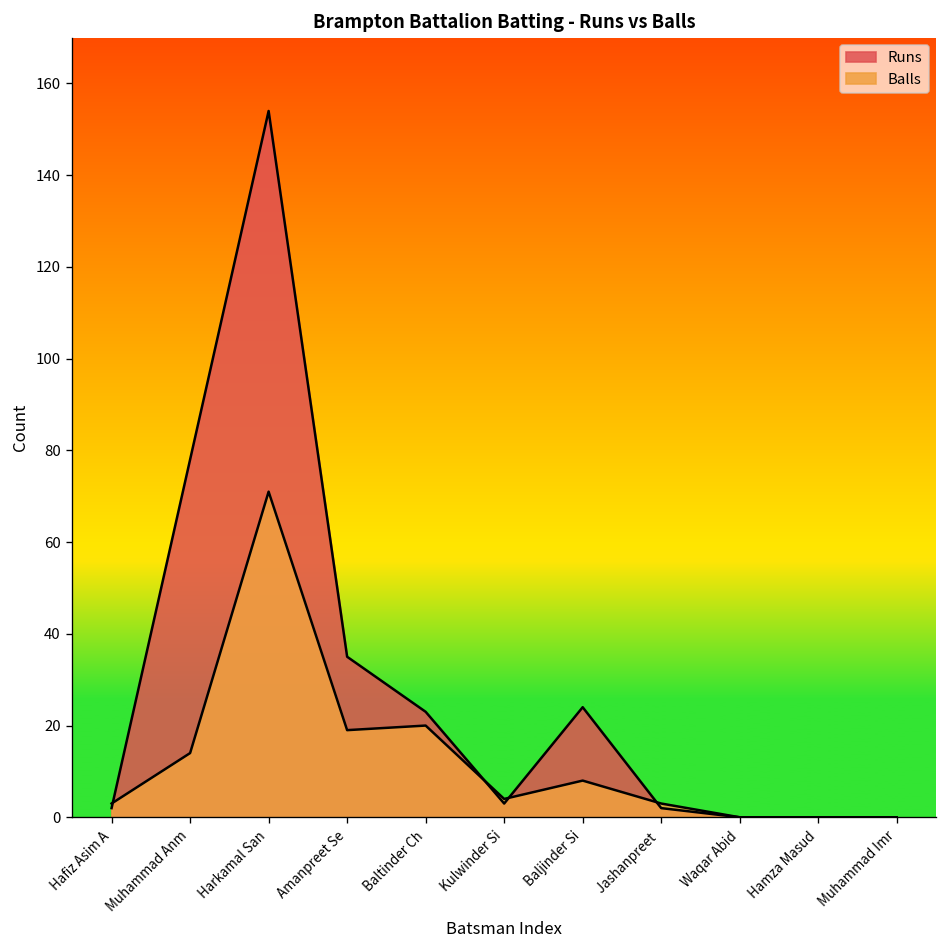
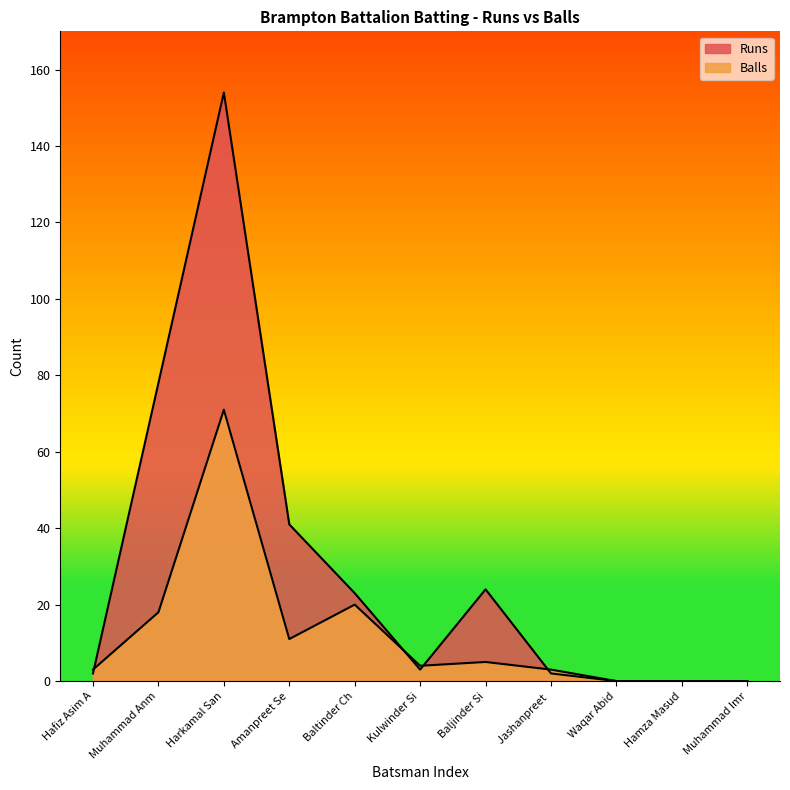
Balls, Muhammad Anm: 14 -> 18
Runs, Amanpreet Se: 35 -> 41
Balls, Amanpreet Se: 19 -> 11
Balls, Baljinder Si: 8 -> 5
